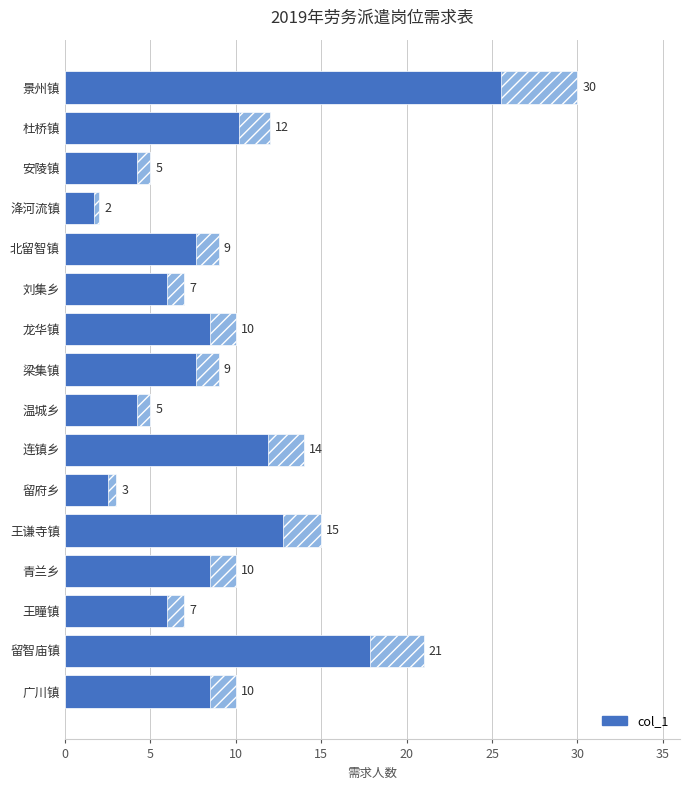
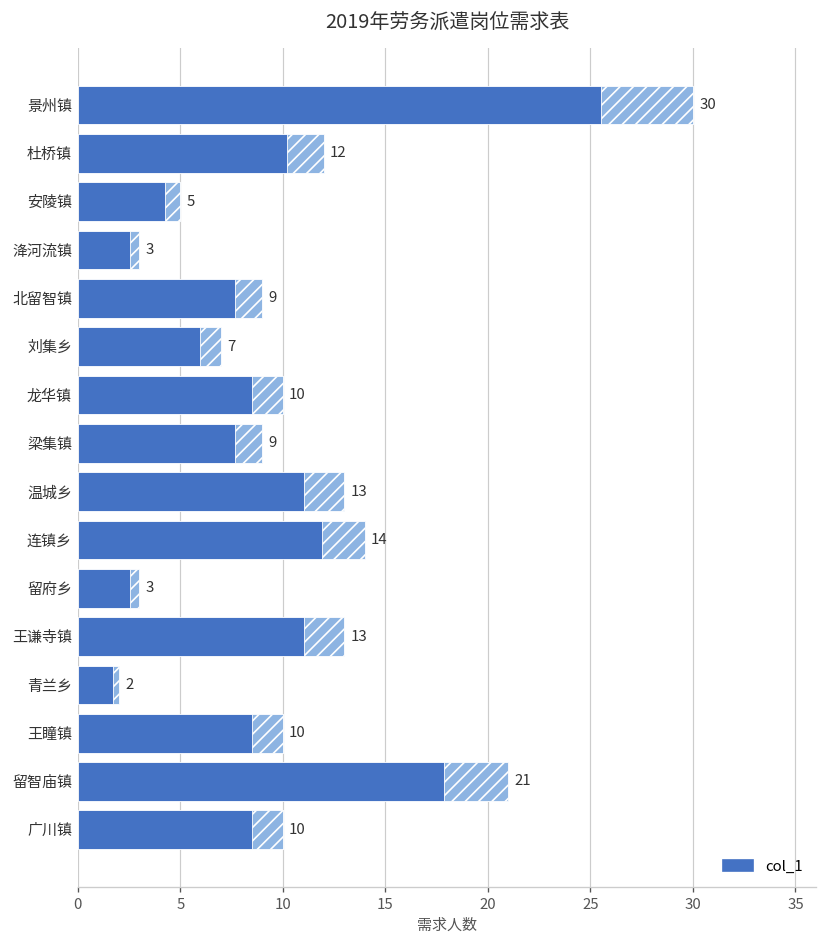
col_1, 洚河流镇: 2 -> 3
col_1, 温城乡: 5 -> 13
col_1, 王谦寺镇: 15 -> 13
col_1, 青兰乡: 10 -> 2
col_1, 王瞳镇: 7 -> 10
